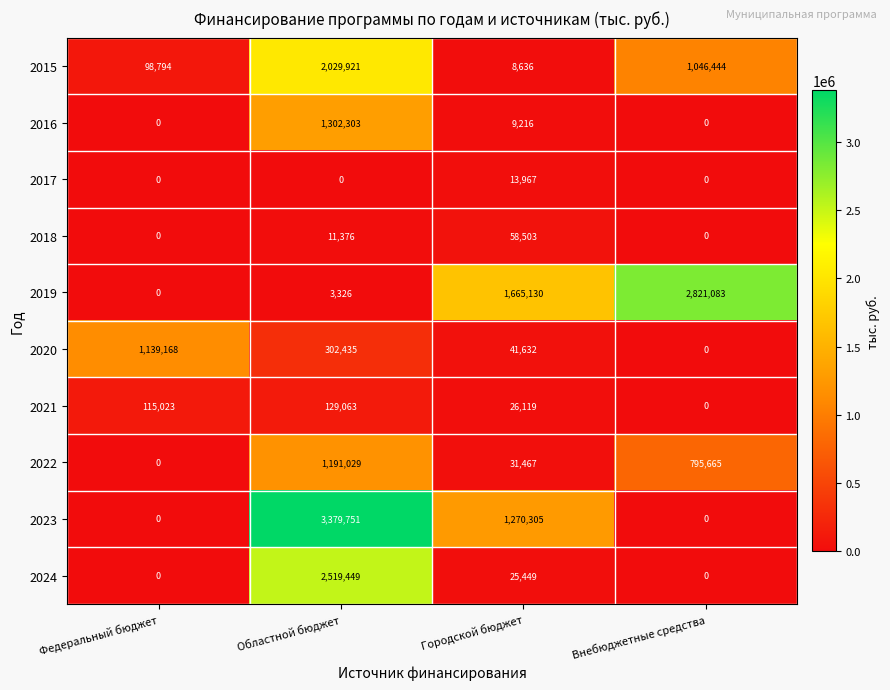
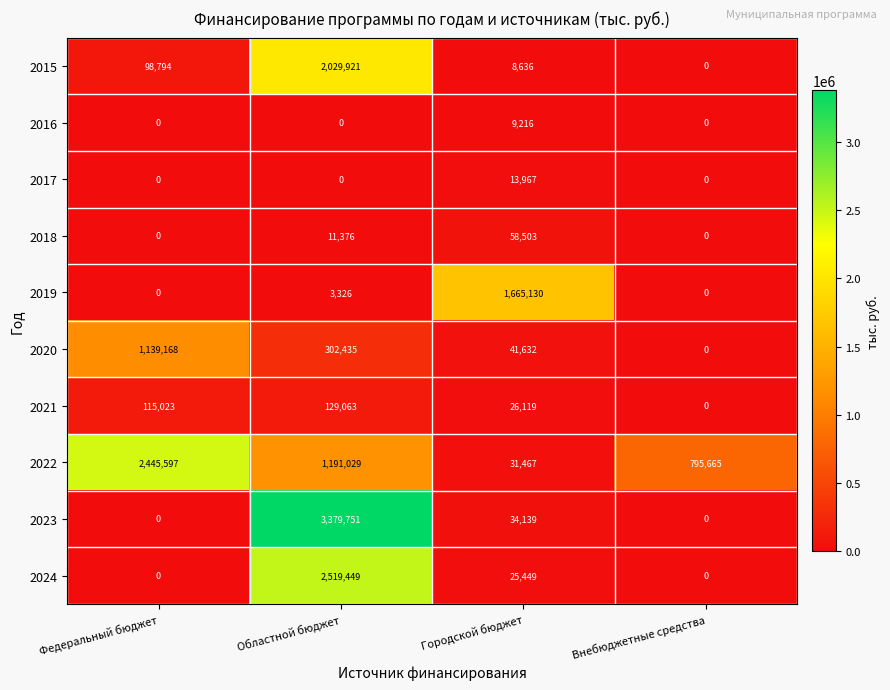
2015, Внебюджетные средства: 1,046,444 -> 0
2016, Областной бюджет: 1,302,303 -> 0
2019, Внебюджетные средства: 2,821,083 -> 0
2022, Федеральный бюджет: 0 -> 2,445,597
2023, Городской бюджет: 1,270,305 -> 34,139
